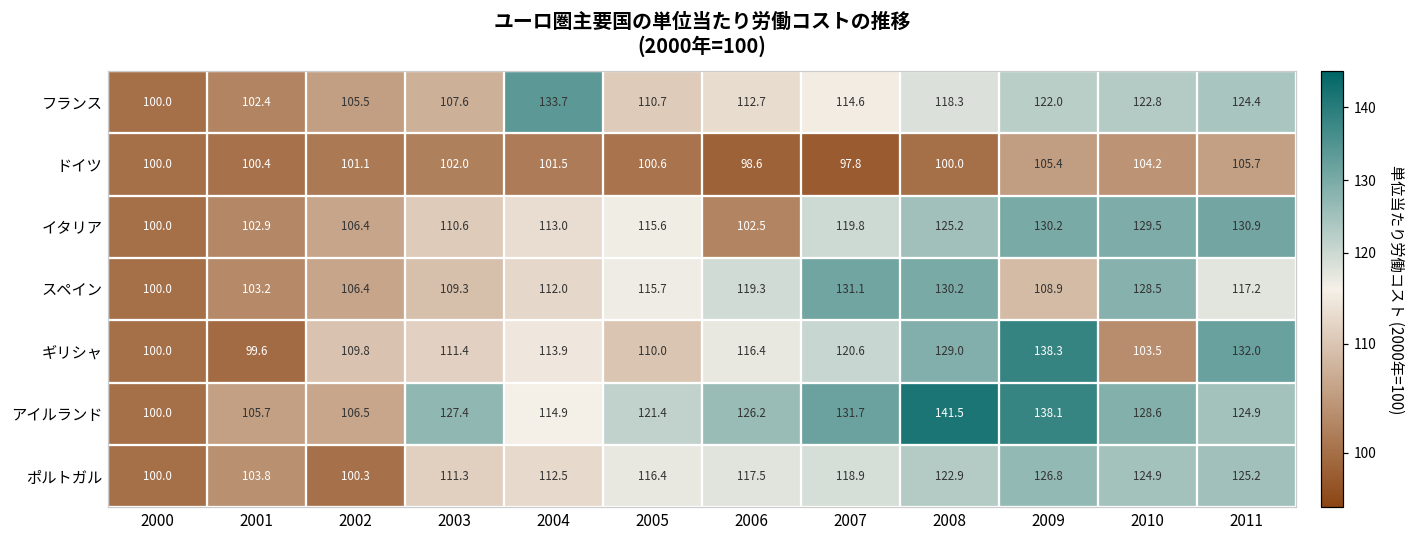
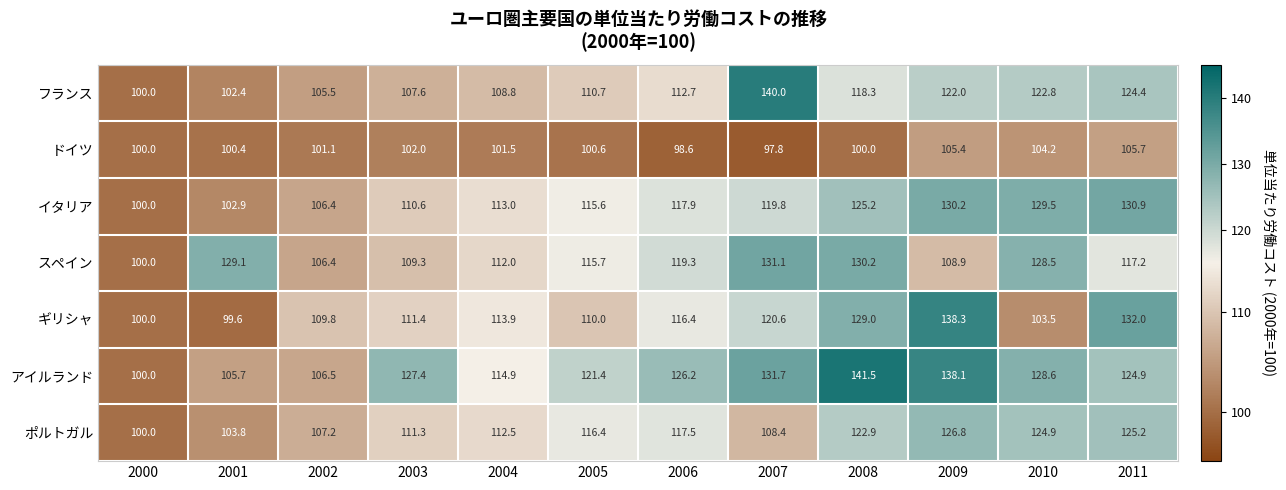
フランス, 2004: 133.7 -> 108.8
フランス, 2007: 114.6 -> 140.0
イタリア, 2006: 102.5 -> 117.9
スペイン, 2001: 103.2 -> 129.1
ポルトガル, 2002: 100.3 -> 107.2
ポルトガル, 2007: 118.9 -> 108.4
